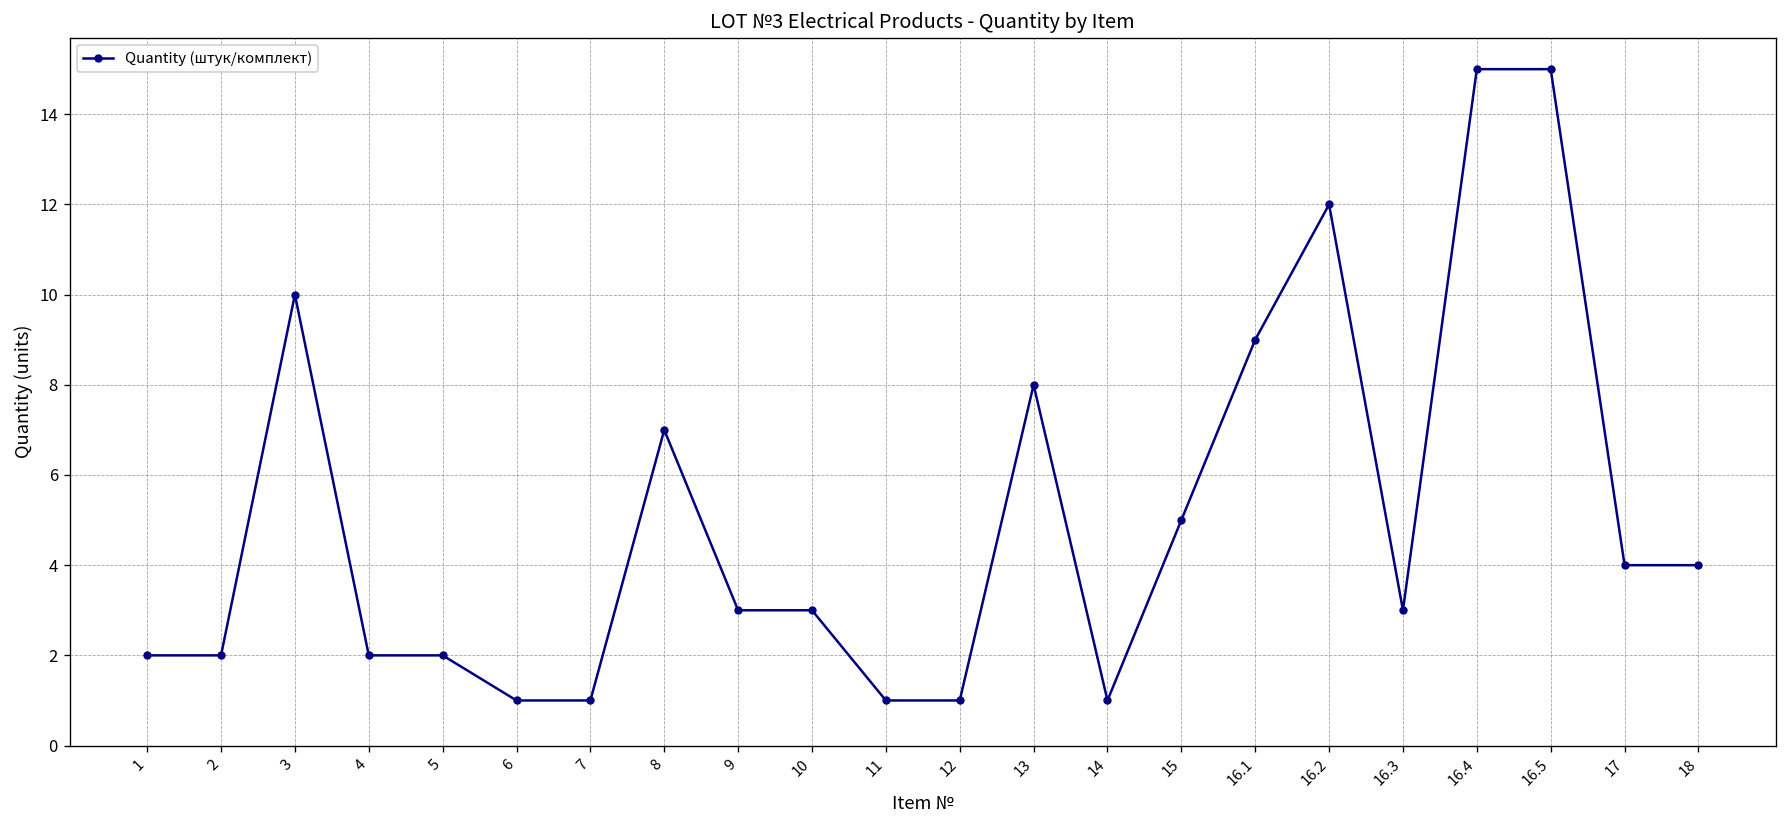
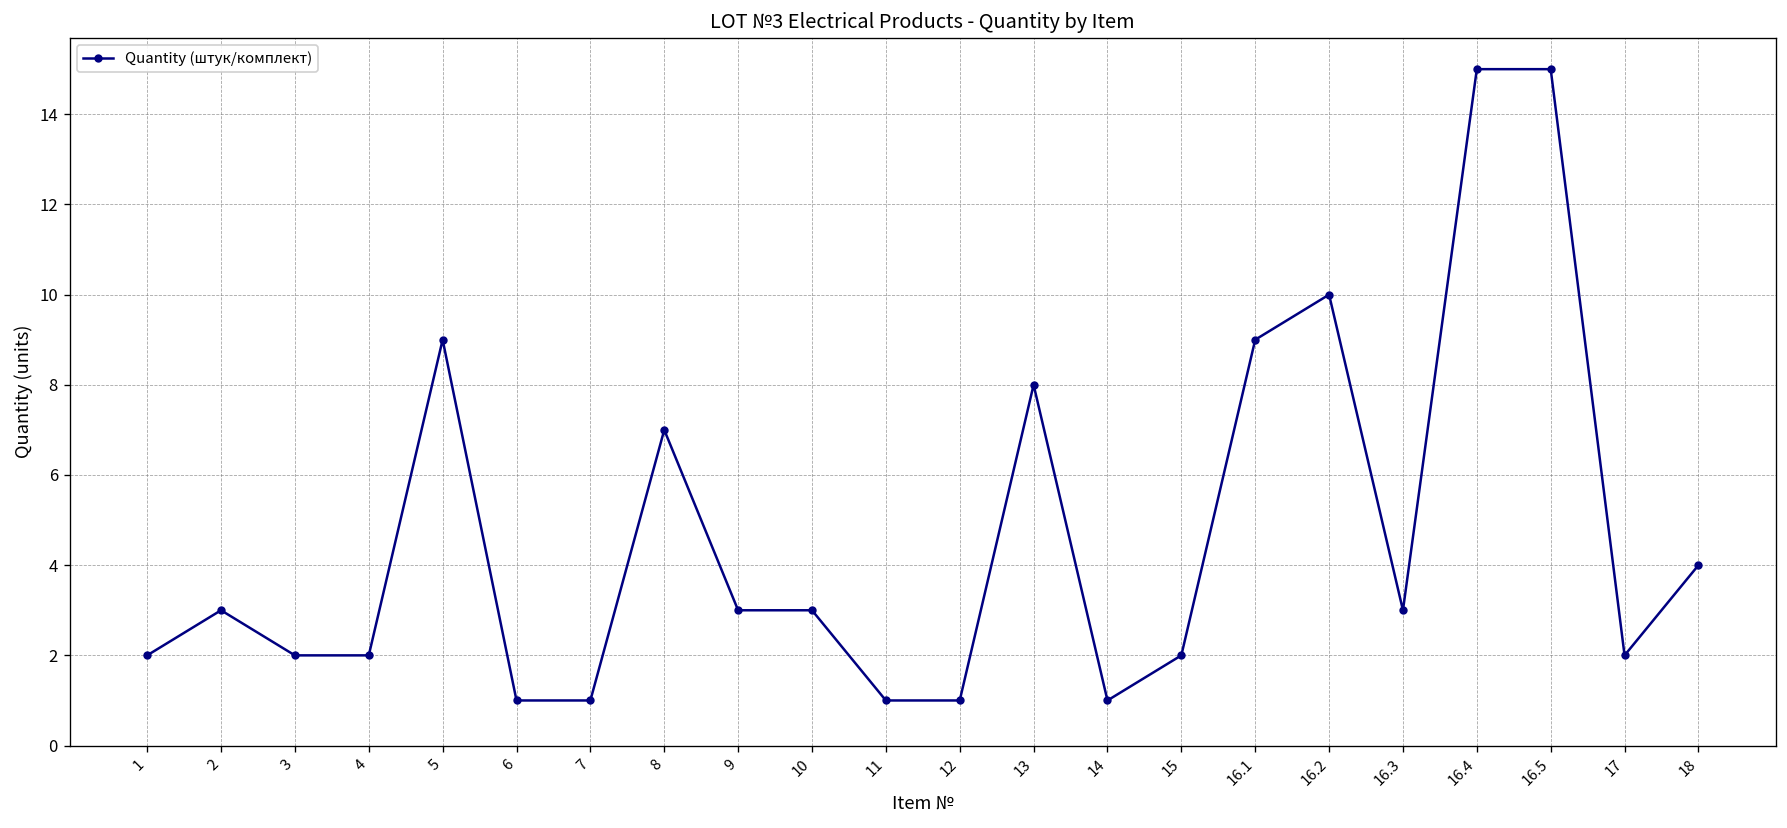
2: 2 -> 3
3: 10 -> 2
5: 2 -> 9
15: 5 -> 2
16.2: 12 -> 10
17: 4 -> 2
